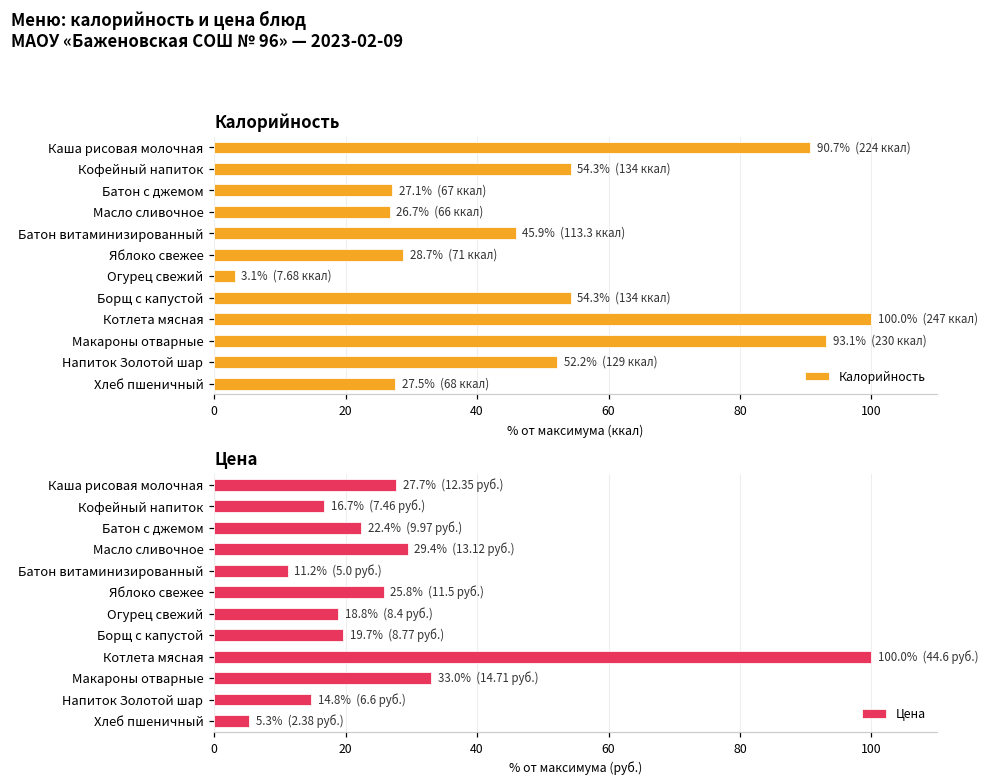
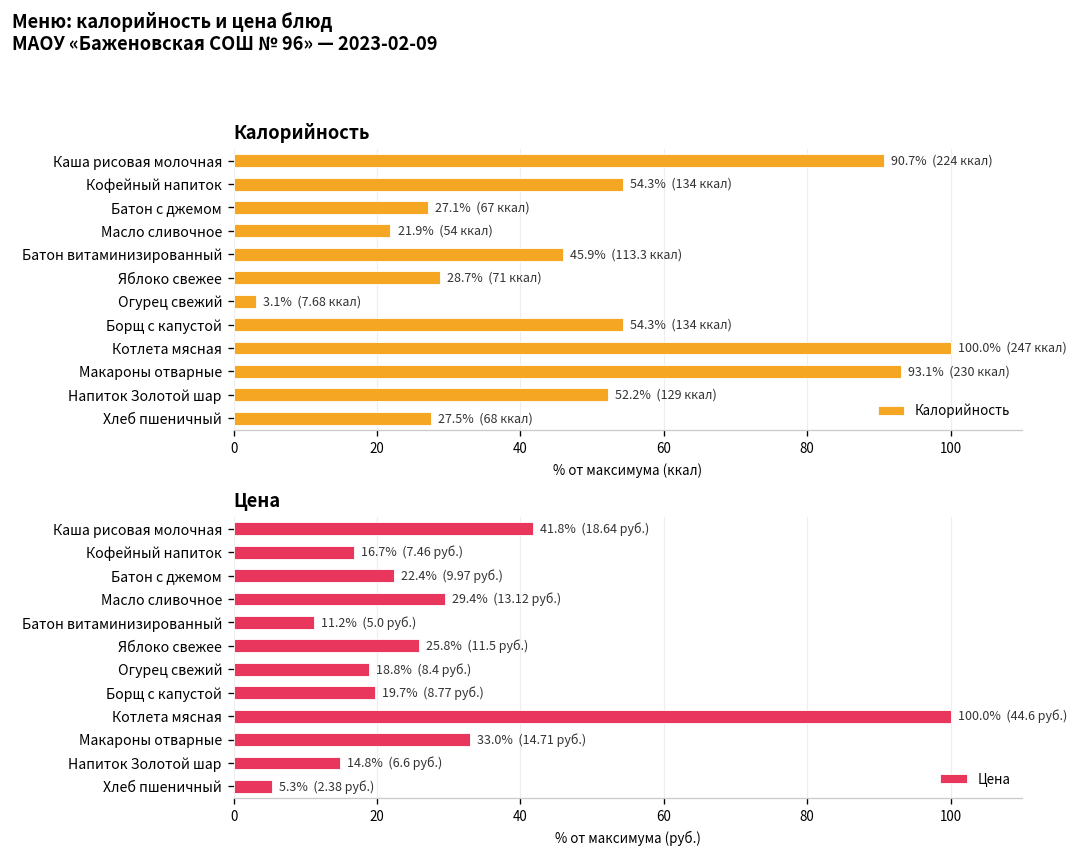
Калорийность, Масло сливочное: 26.7% (66 ккал) -> 21.9% (54 ккал)
Цена, Каша рисовая молочная: 27.7% (12.35 руб.) -> 41.8% (18.64 руб.)
